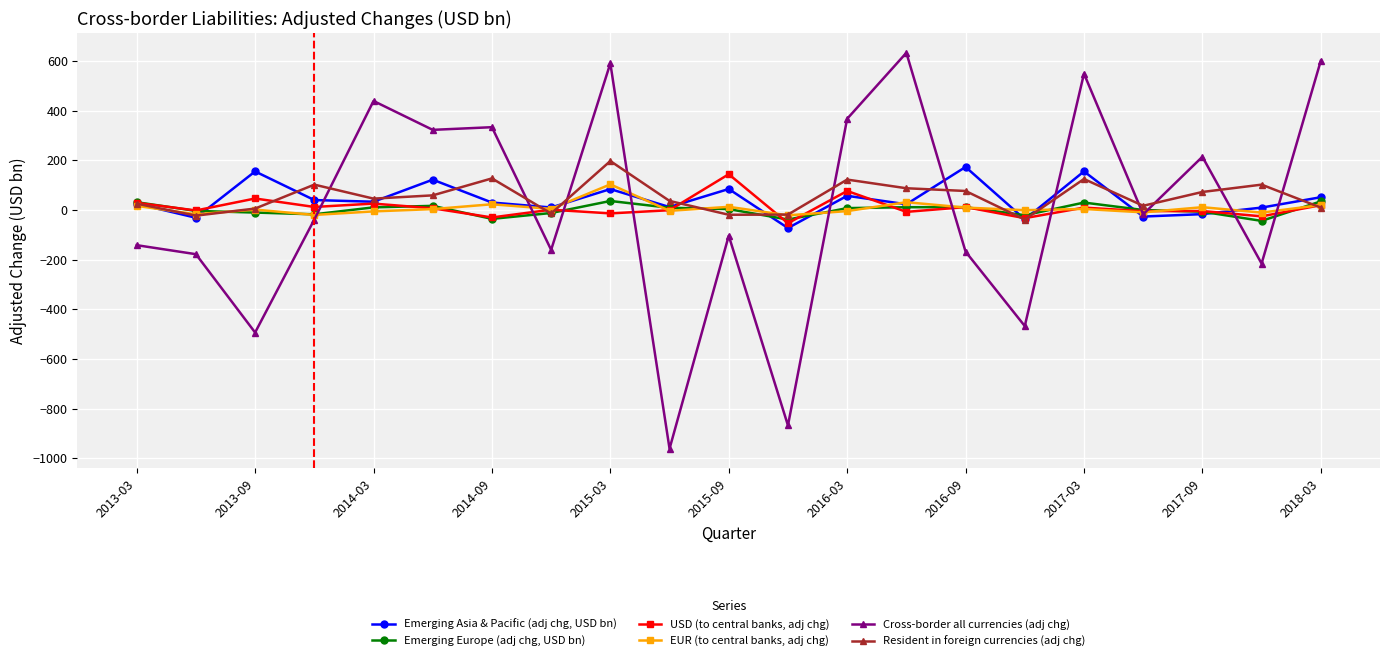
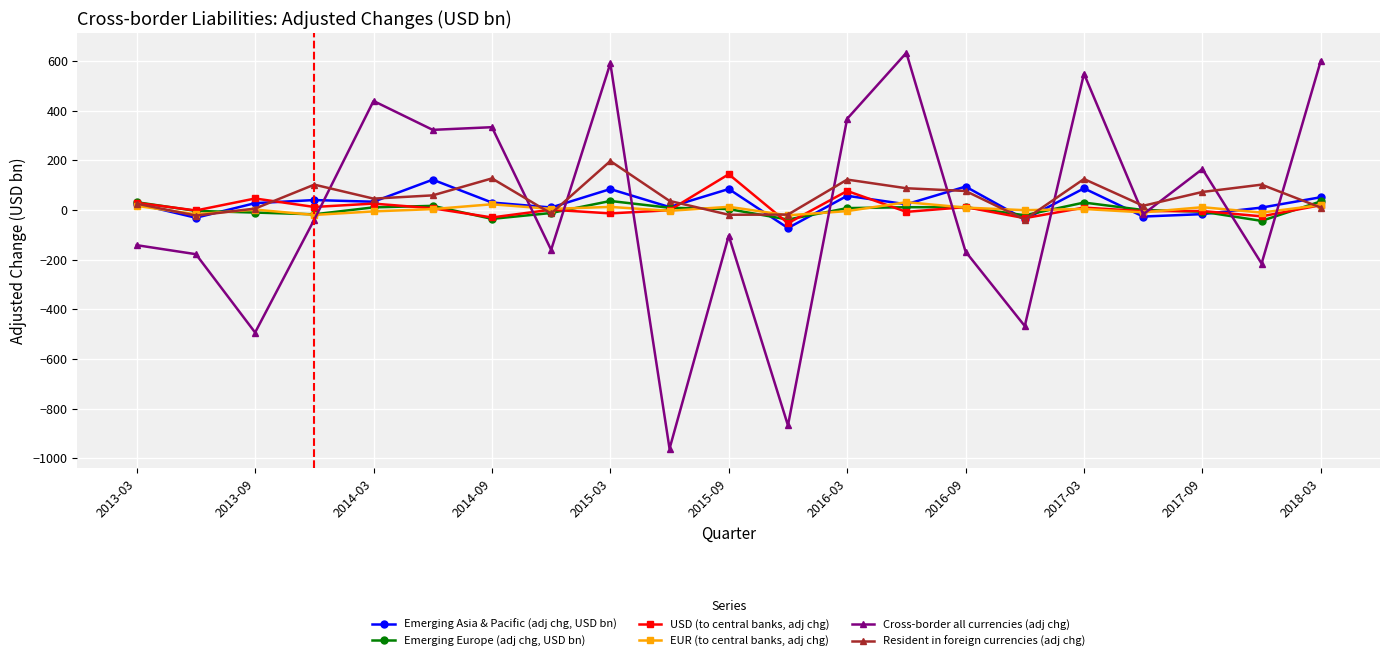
Emerging Asia & Pacific (adj chg, USD bn), 2013-09: 160 -> 30
EUR (to central banks, adj chg), 2015-03: 100 -> 10
Emerging Asia & Pacific (adj chg, USD bn), 2016-09: 170 -> 90
Emerging Asia & Pacific (adj chg, USD bn), 2017-03: 160 -> 90
Cross-border all currencies (adj chg), 2017-09: 210 -> 170
